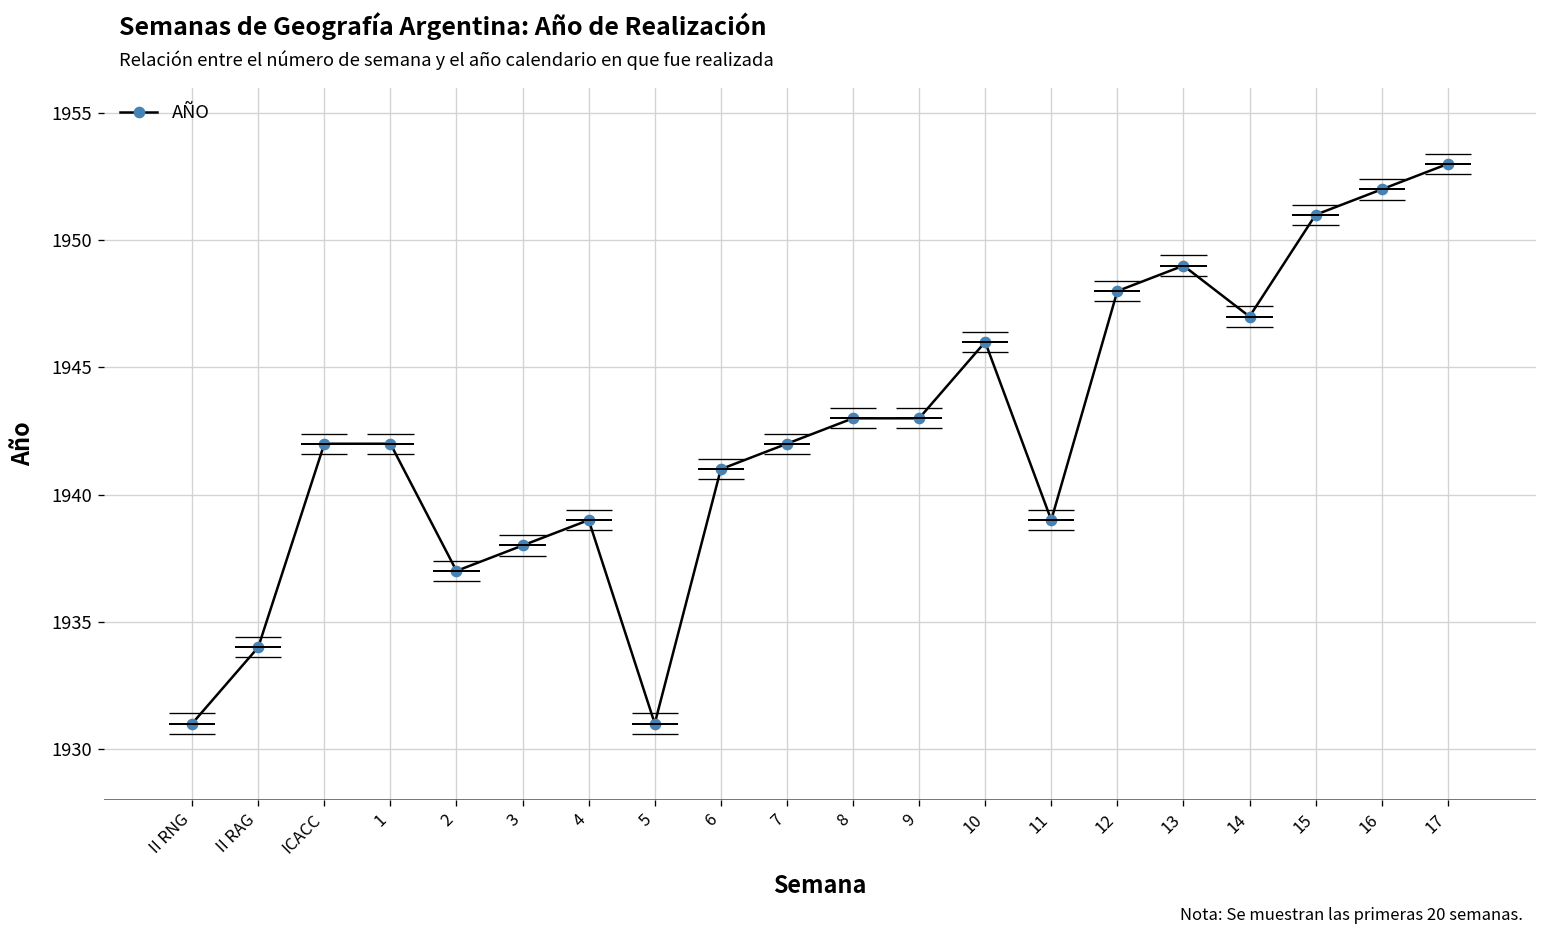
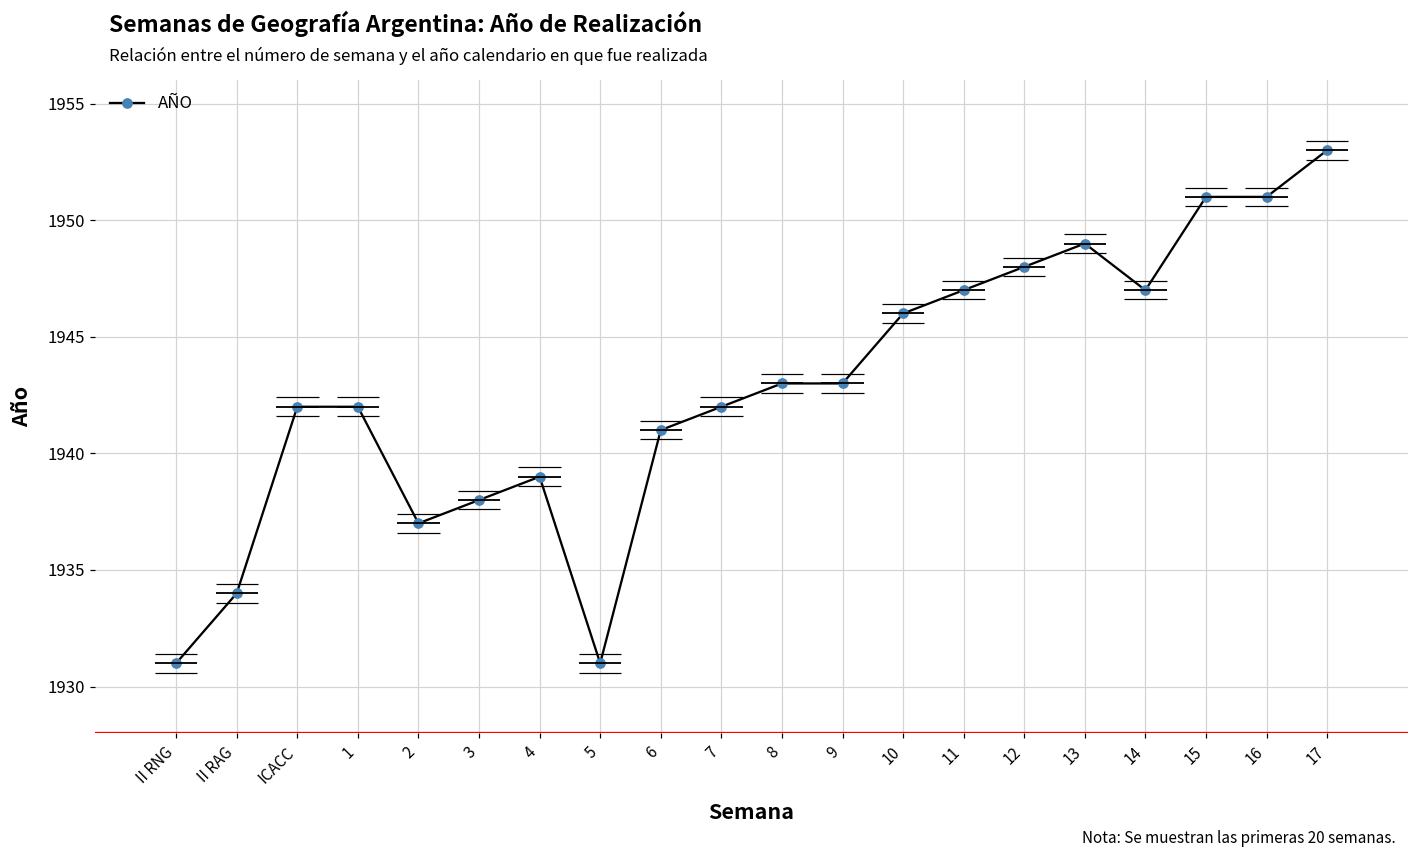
11: 1939 -> 1947
16: 1952 -> 1951
